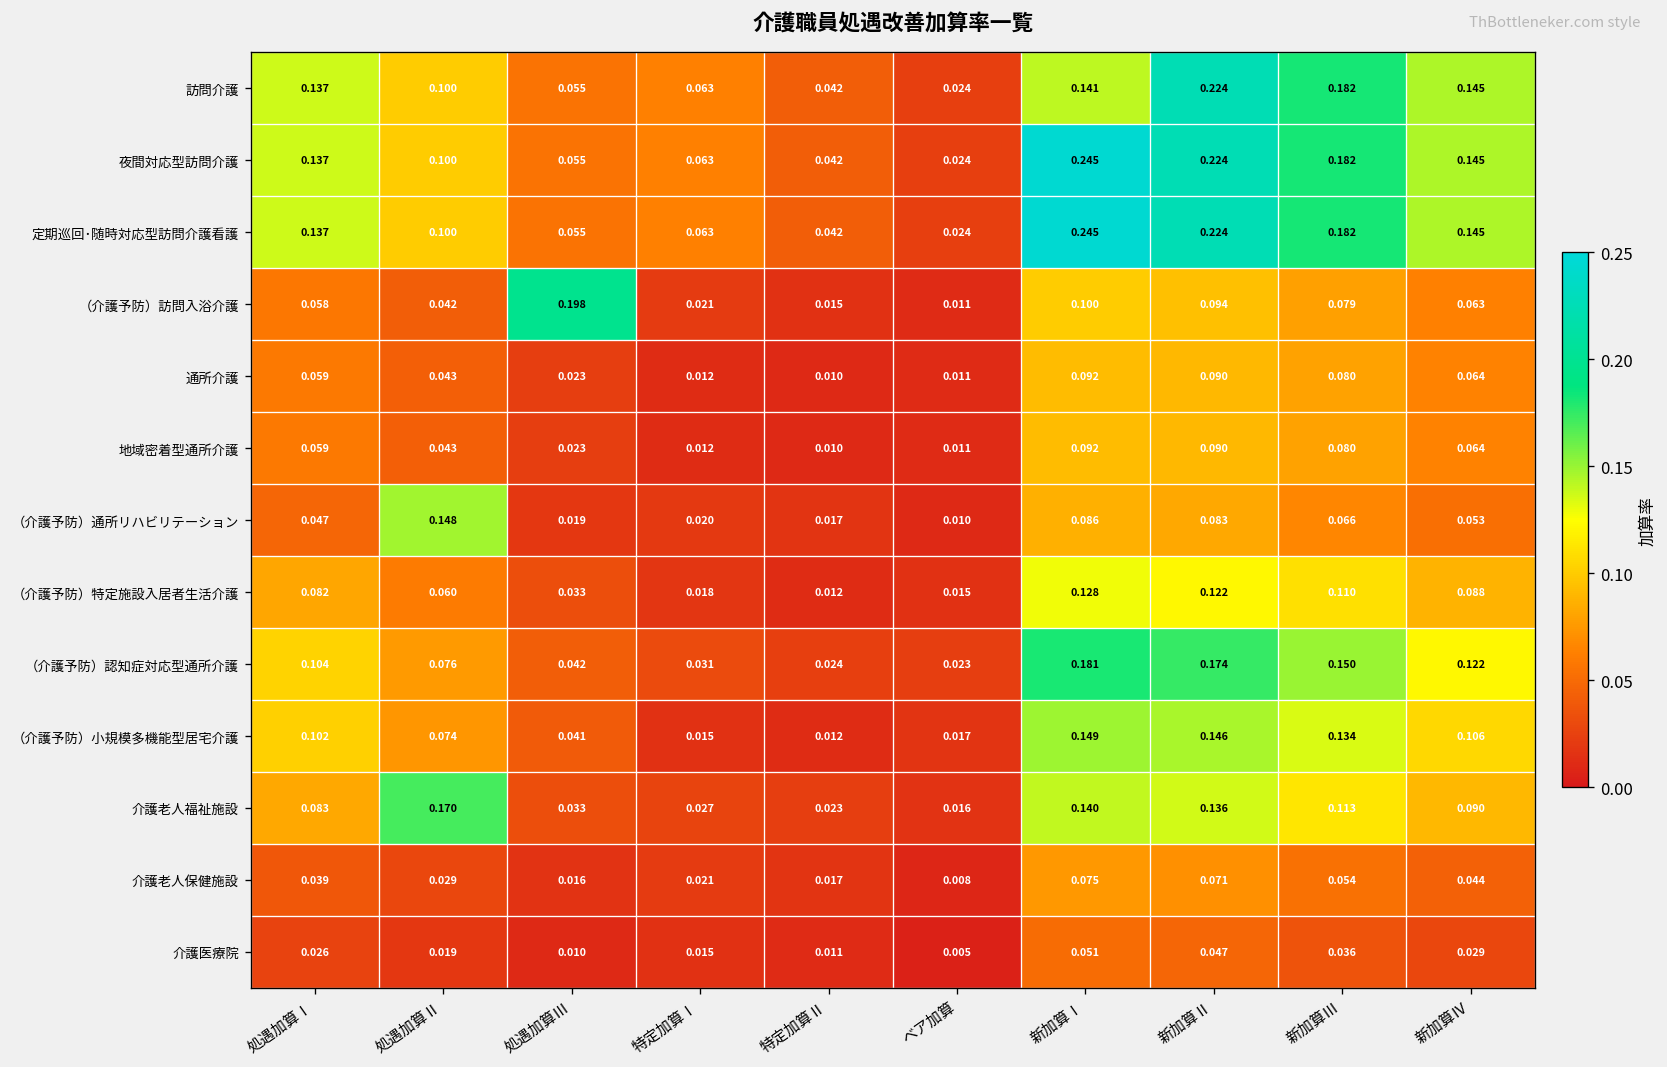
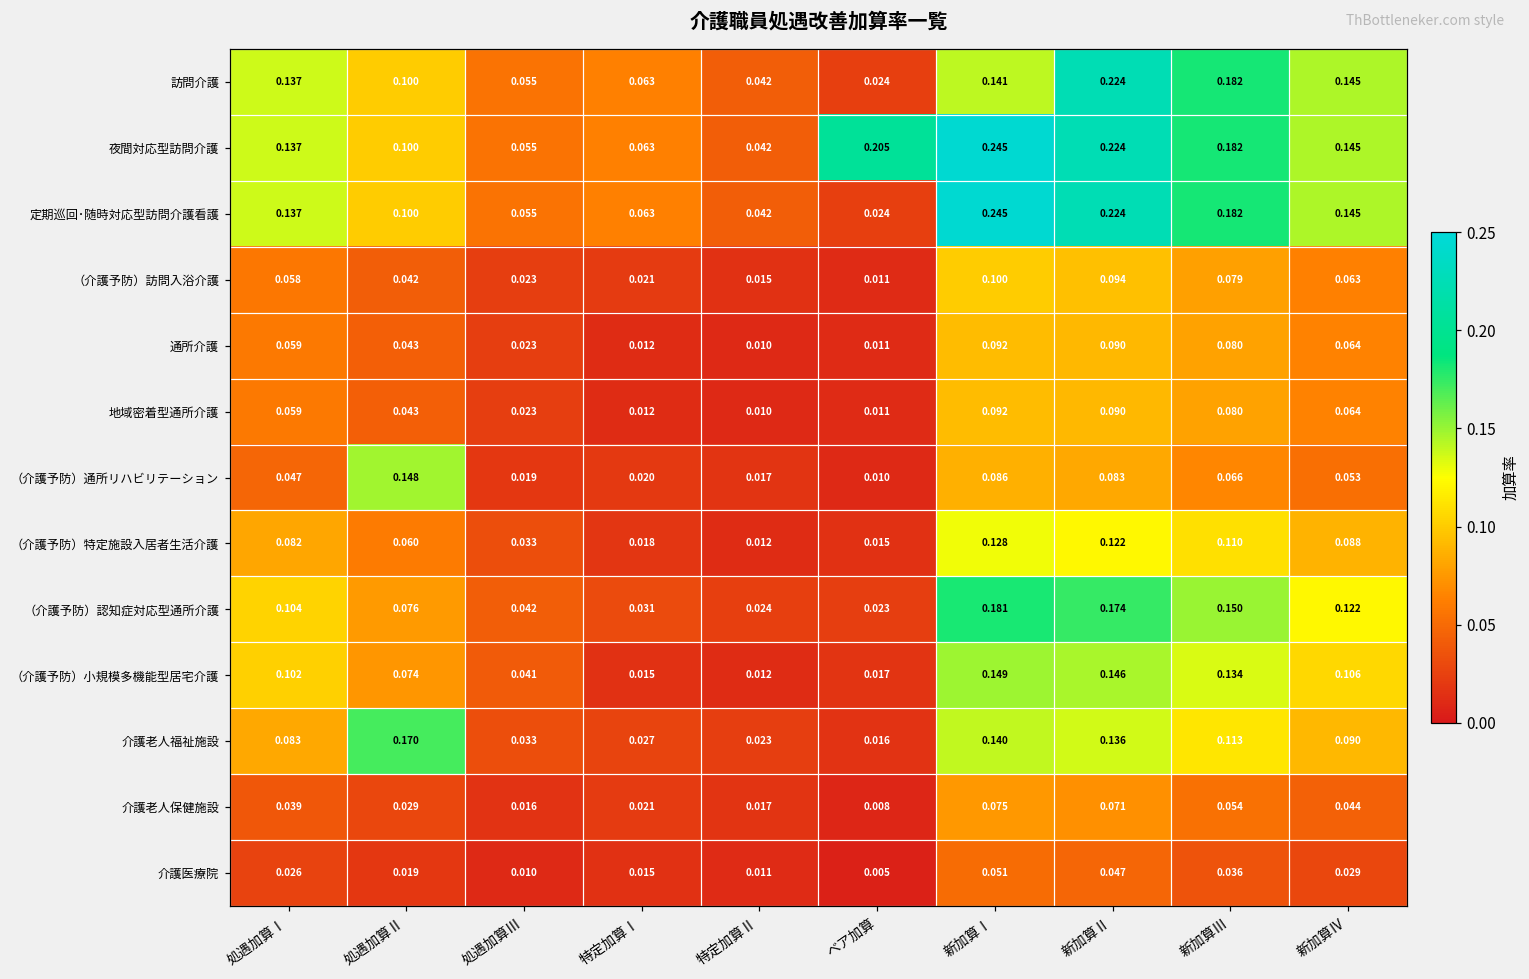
夜間対応型訪問介護, ベア加算: 0.024 -> 0.205
（介護予防）訪問入浴介護, 処遇加算Ⅲ: 0.198 -> 0.023
